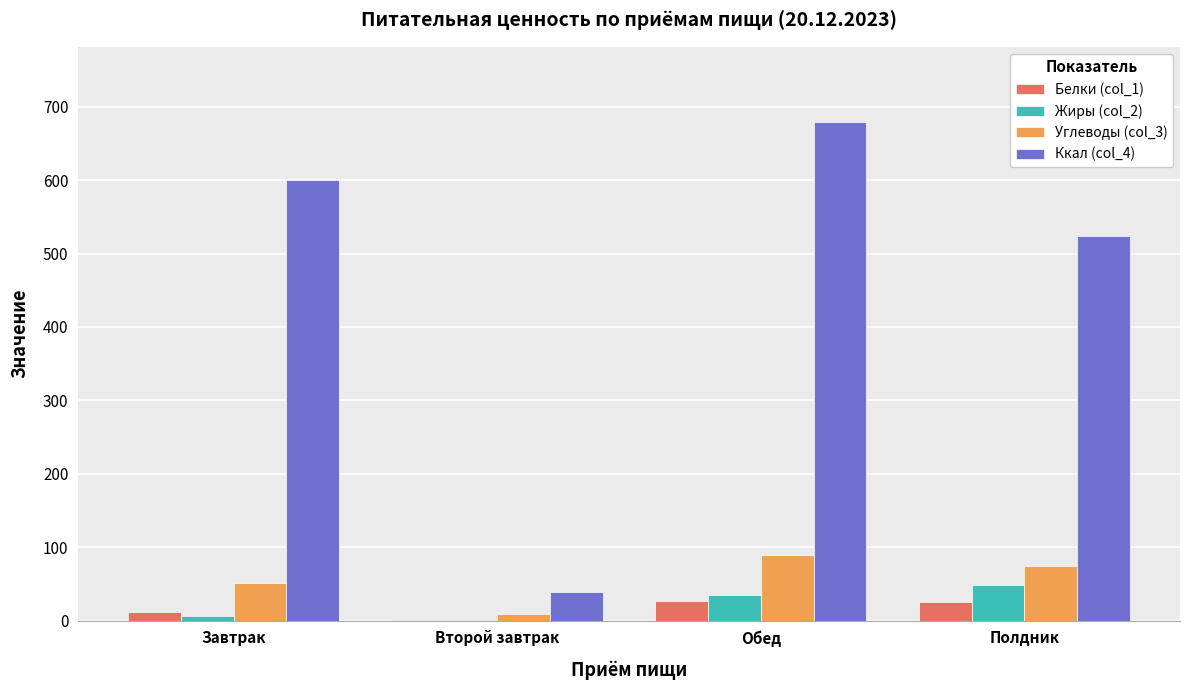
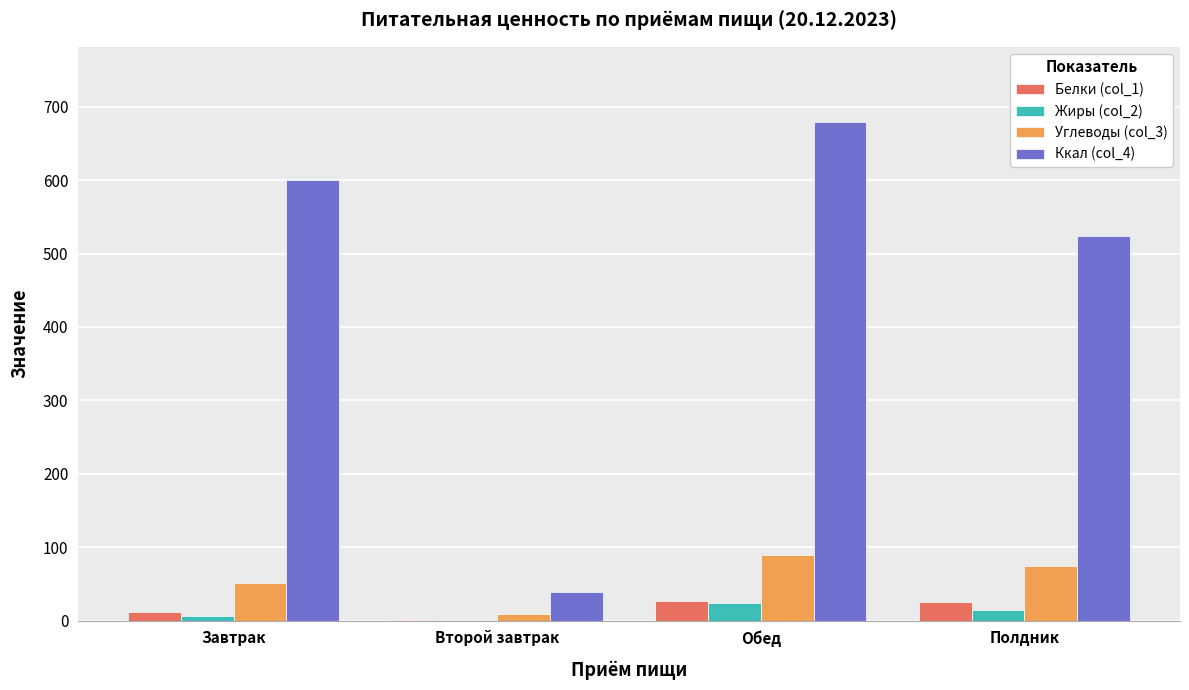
Жиры (col_2), Обед: 40 -> 20
Жиры (col_2), Полдник: 50 -> 10
